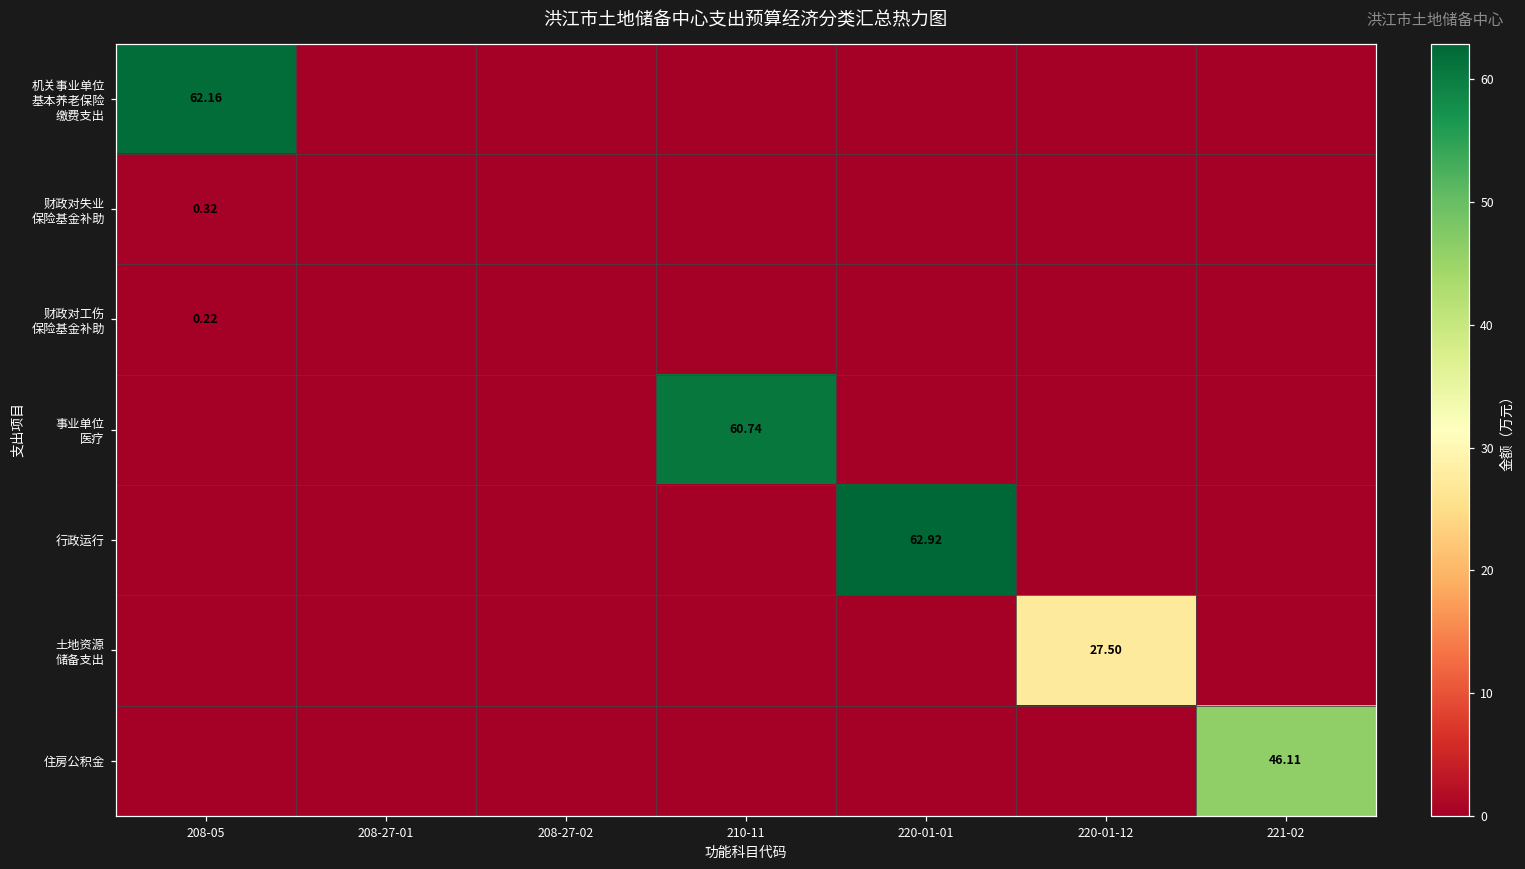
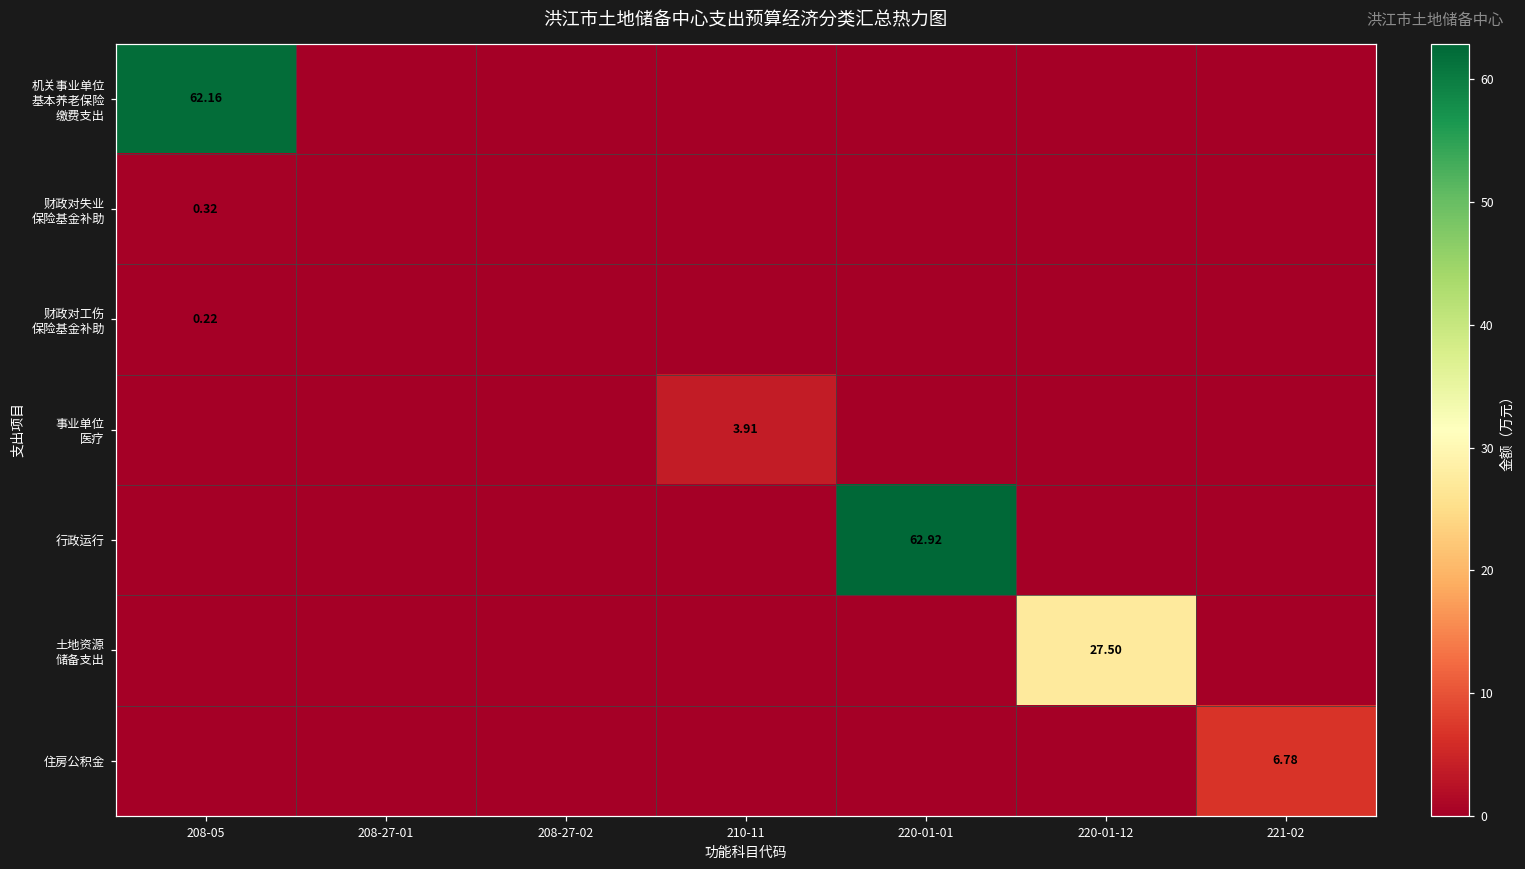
事业单位 医疗, 210-11: 60.74 -> 3.91
住房公积金, 221-02: 46.11 -> 6.78
